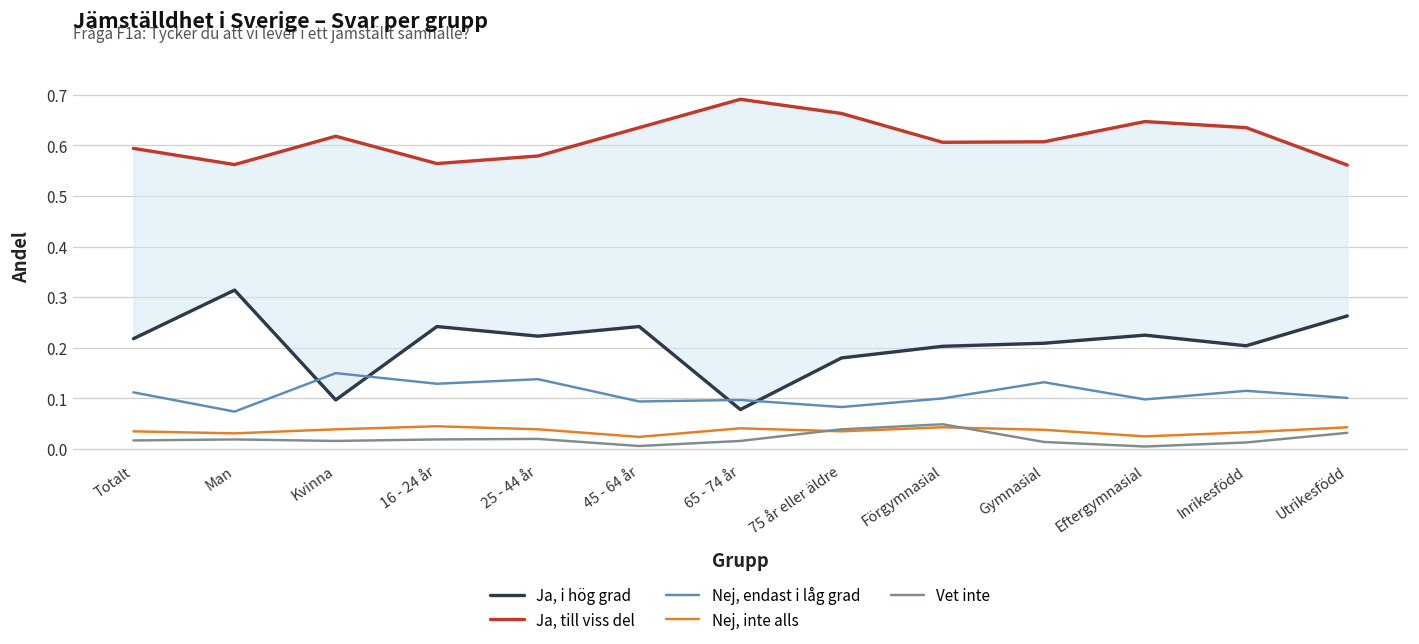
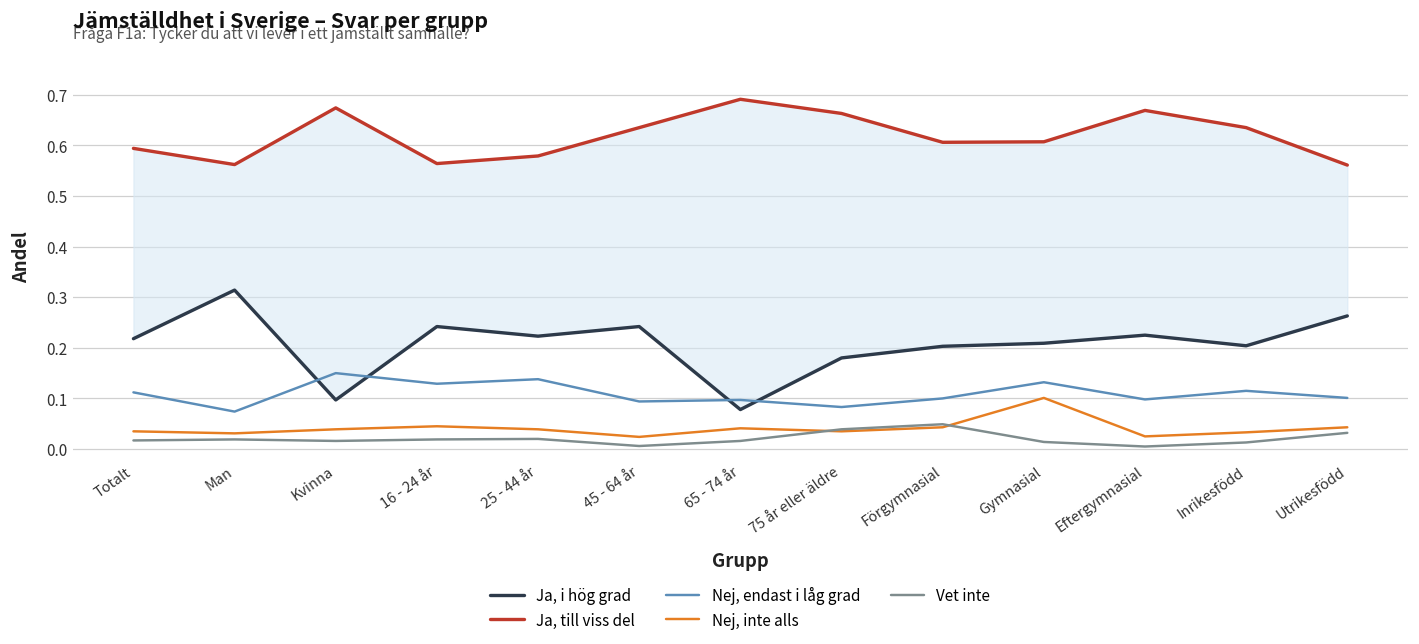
Ja, till viss del, Kvinna: 0.62 -> 0.67
Nej, inte alls, Gymnasial: 0.04 -> 0.10
Ja, till viss del, Eftergymnasial: 0.65 -> 0.67
